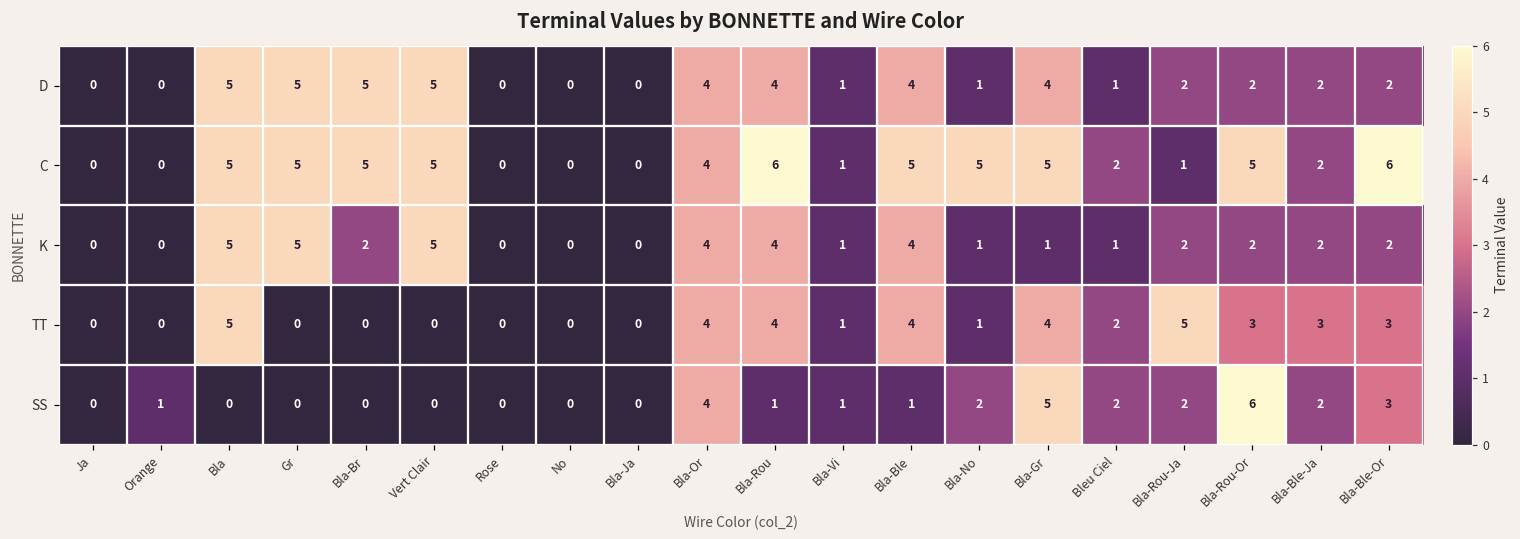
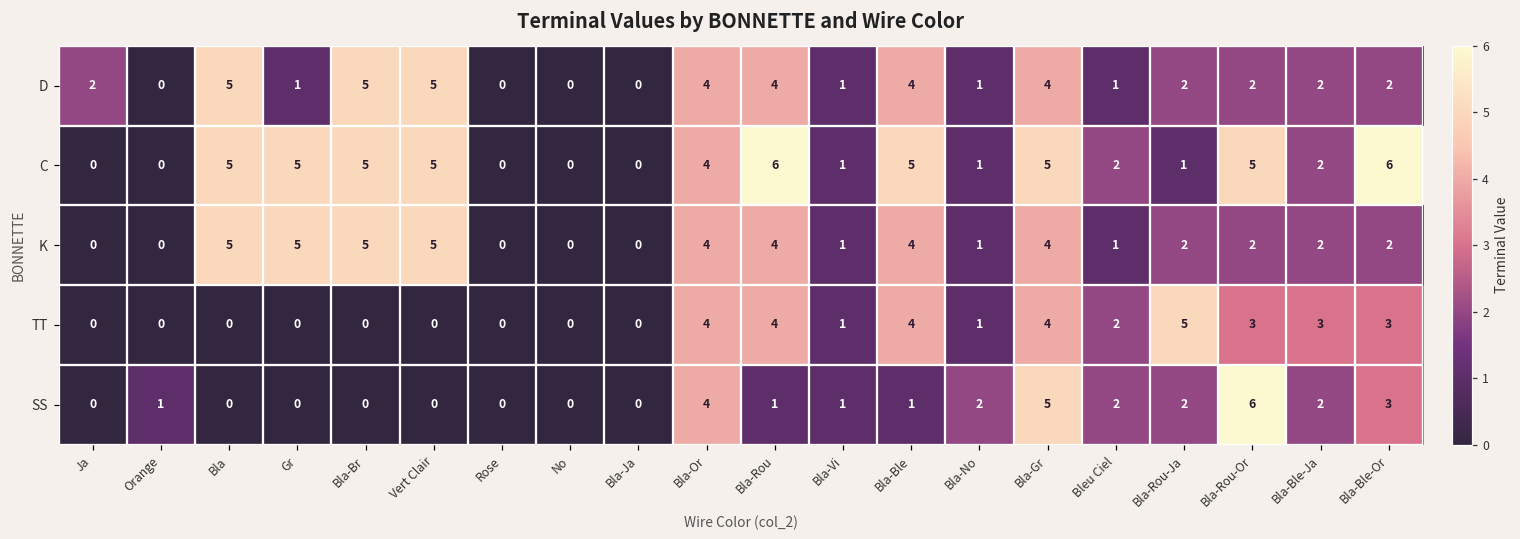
D, Ja: 0 -> 2
D, Gr: 5 -> 1
C, Bla-No: 5 -> 1
K, Bla-Br: 2 -> 5
K, Bla-Gr: 1 -> 4
TT, Bla: 5 -> 0
